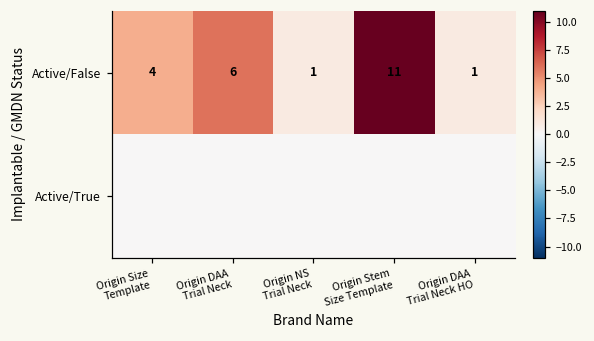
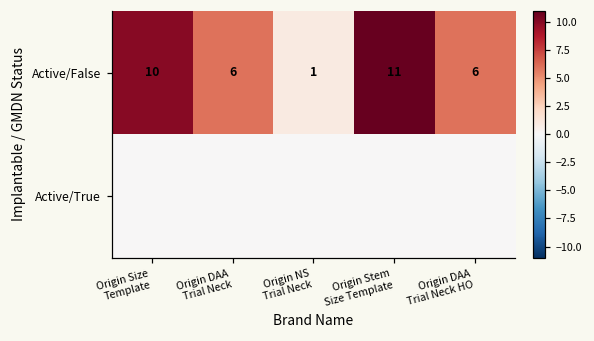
Active/False, Origin Size Template: 4 -> 10
Active/False, Origin DAA Trial Neck HO: 1 -> 6
